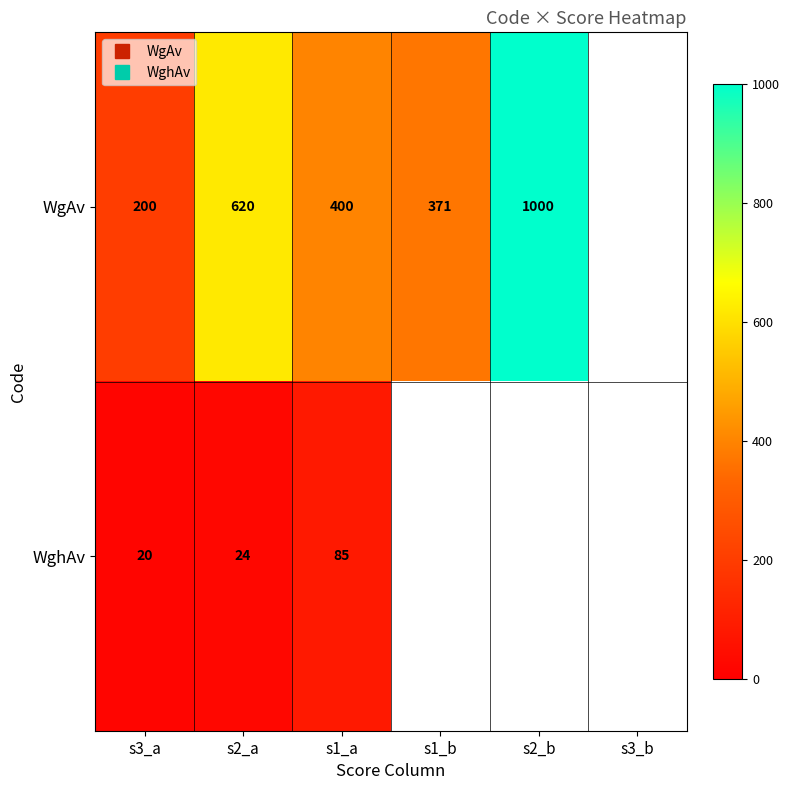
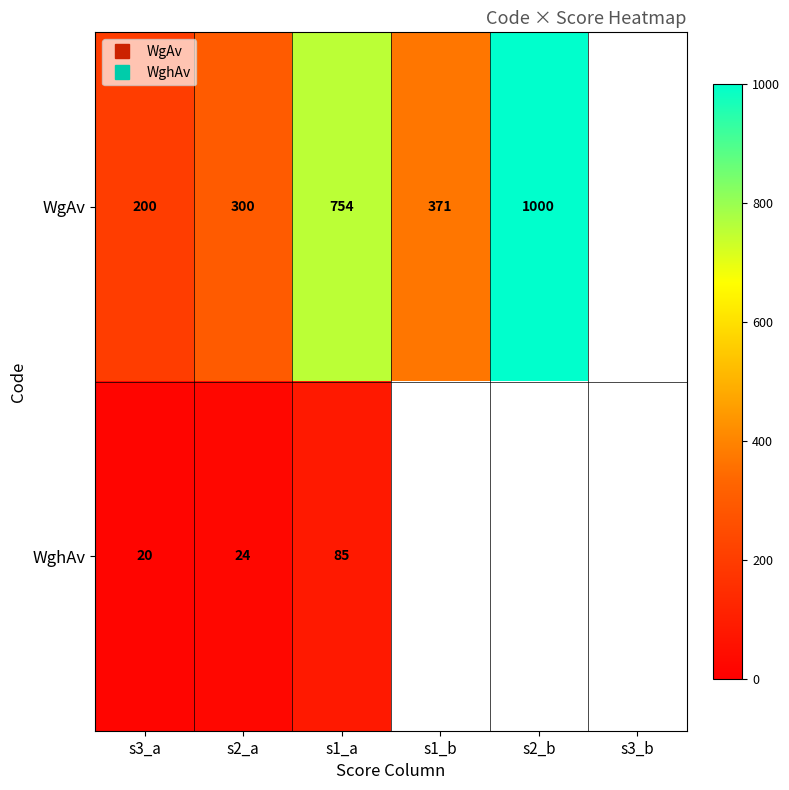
WgAv, s2_a: 620 -> 300
WgAv, s1_a: 400 -> 754
